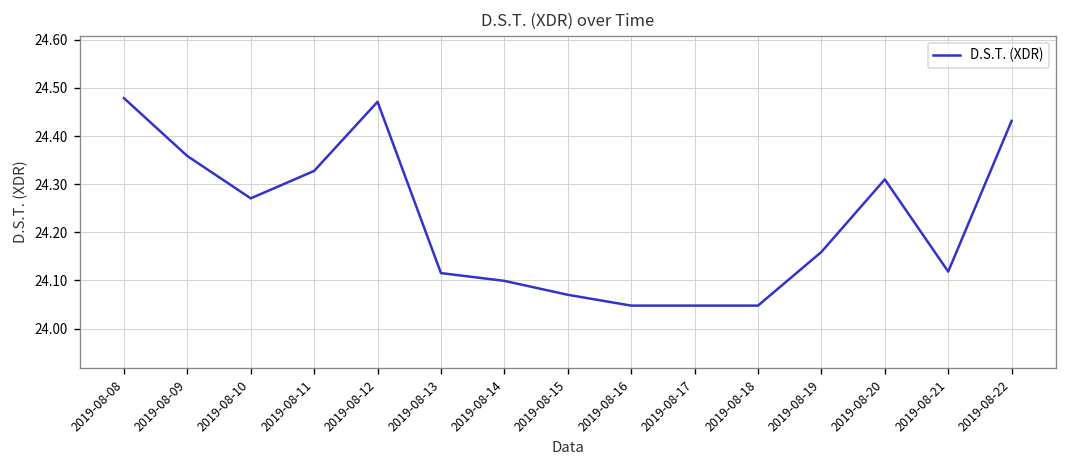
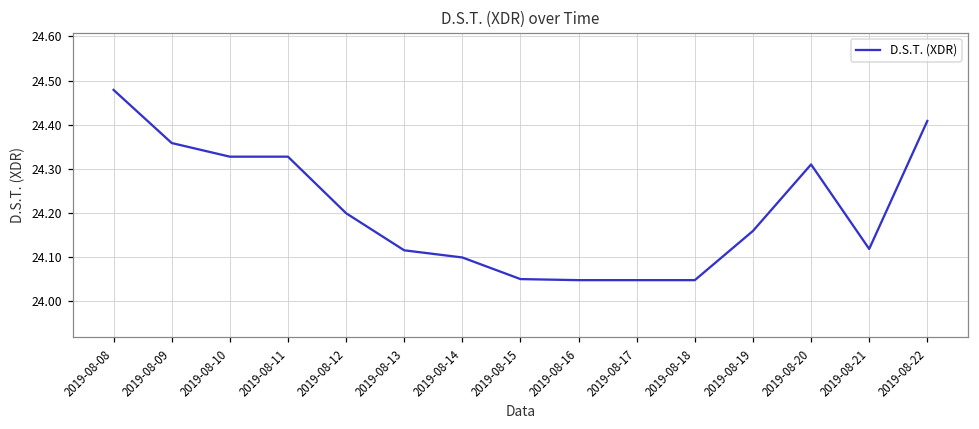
2019-08-10: 24.27 -> 24.33
2019-08-12: 24.47 -> 24.20
2019-08-15: 24.07 -> 24.05
2019-08-22: 24.43 -> 24.41
